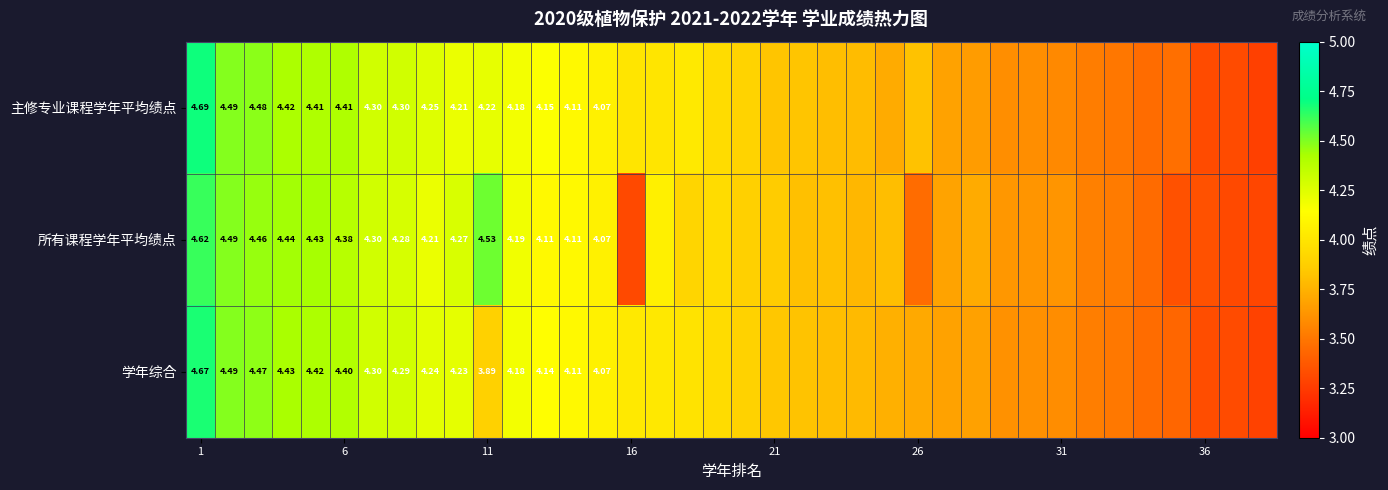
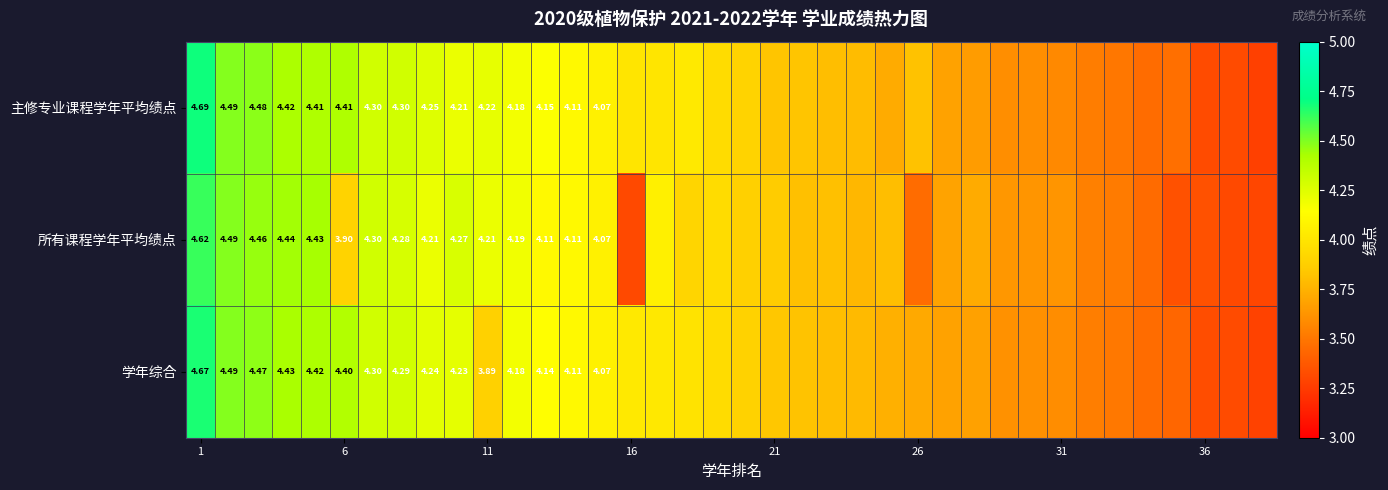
所有课程学年平均绩点, 6: 4.38 -> 3.90
所有课程学年平均绩点, 11: 4.53 -> 4.21
